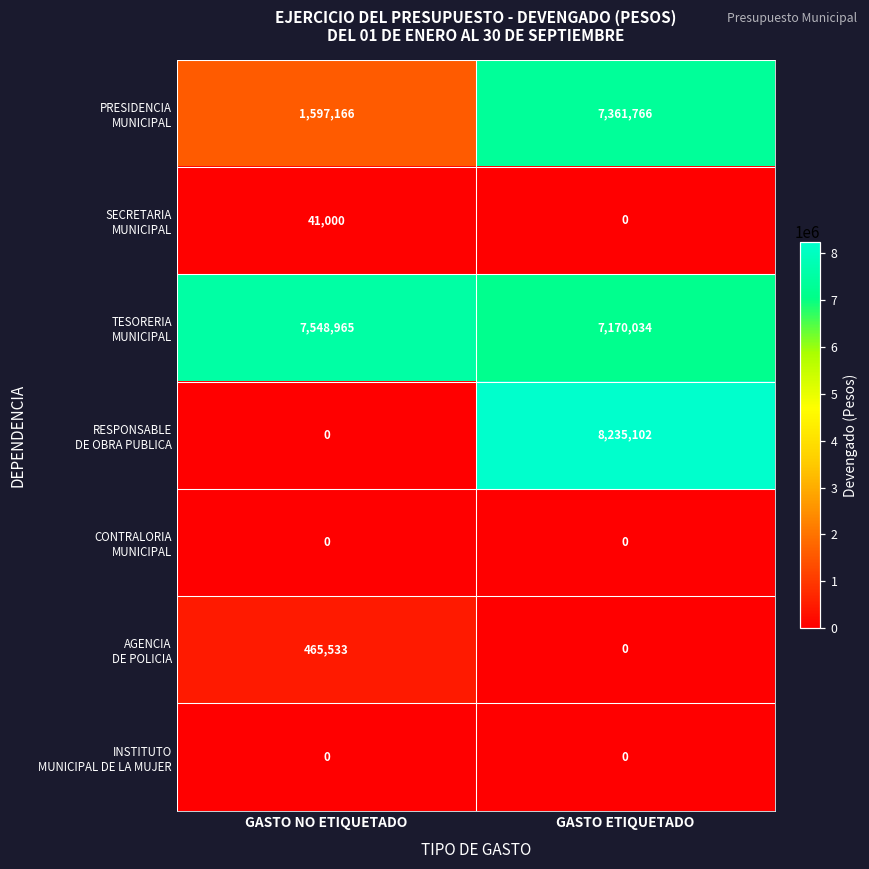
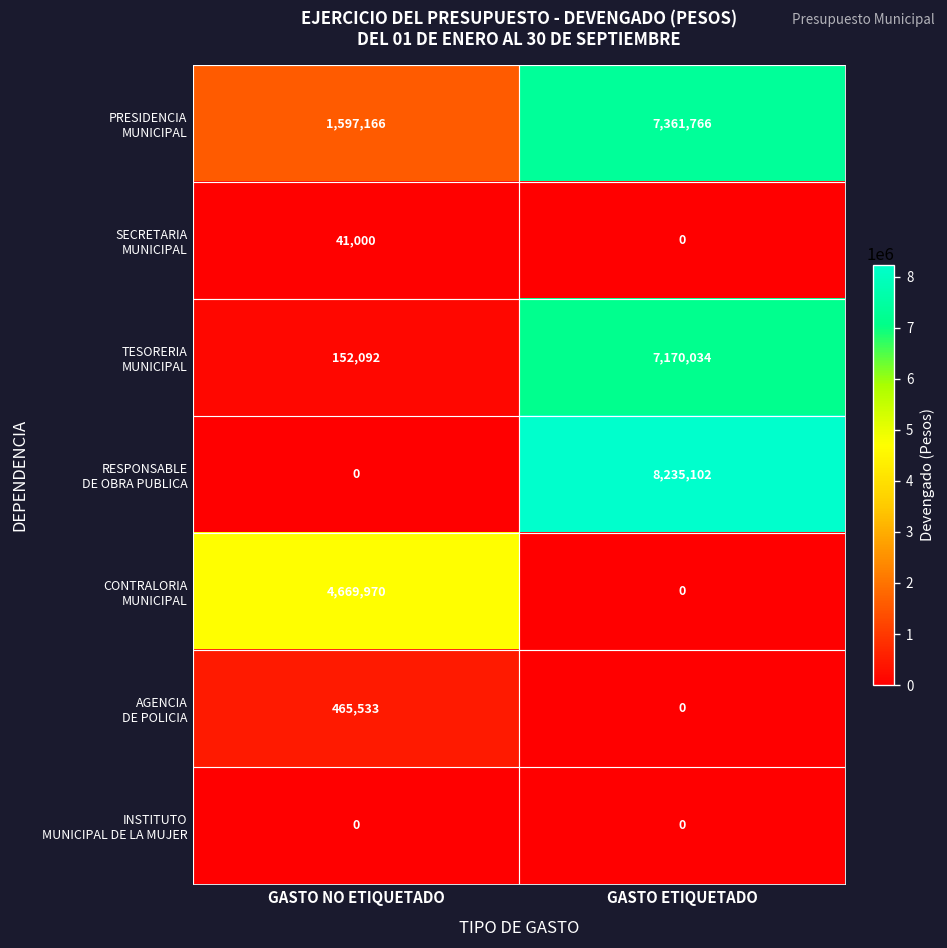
TESORERIA MUNICIPAL, GASTO NO ETIQUETADO: 7,548,965 -> 152,092
CONTRALORIA MUNICIPAL, GASTO NO ETIQUETADO: 0 -> 4,669,970
